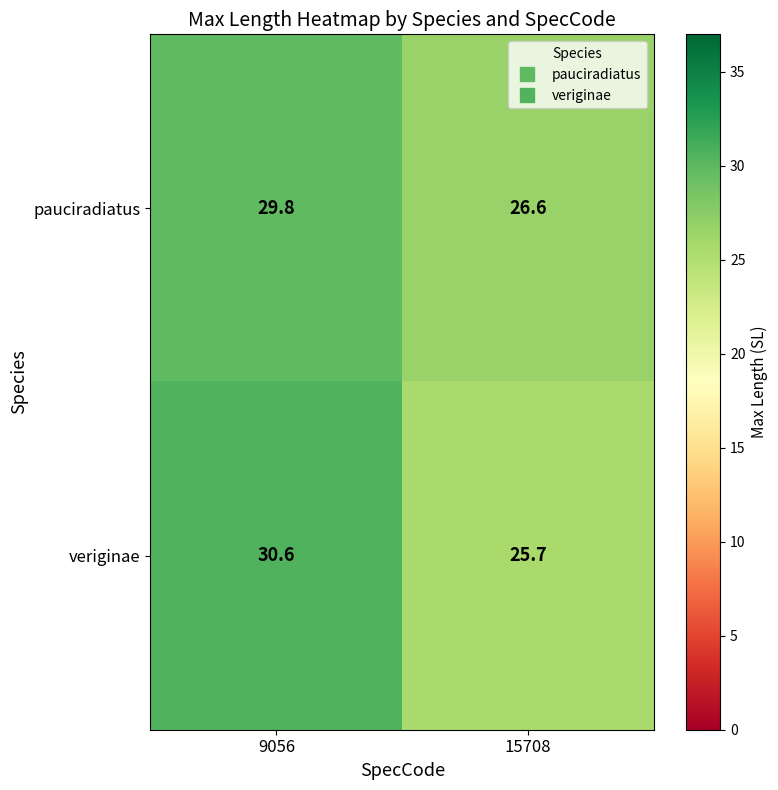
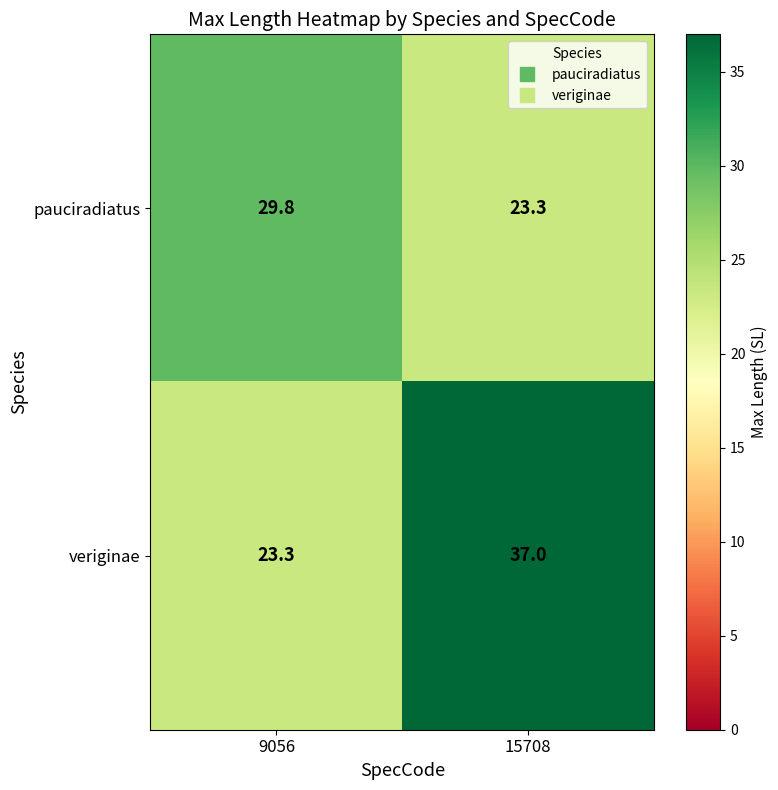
pauciradiatus, 15708: 26.6 -> 23.3
veriginae, 9056: 30.6 -> 23.3
veriginae, 15708: 25.7 -> 37.0
